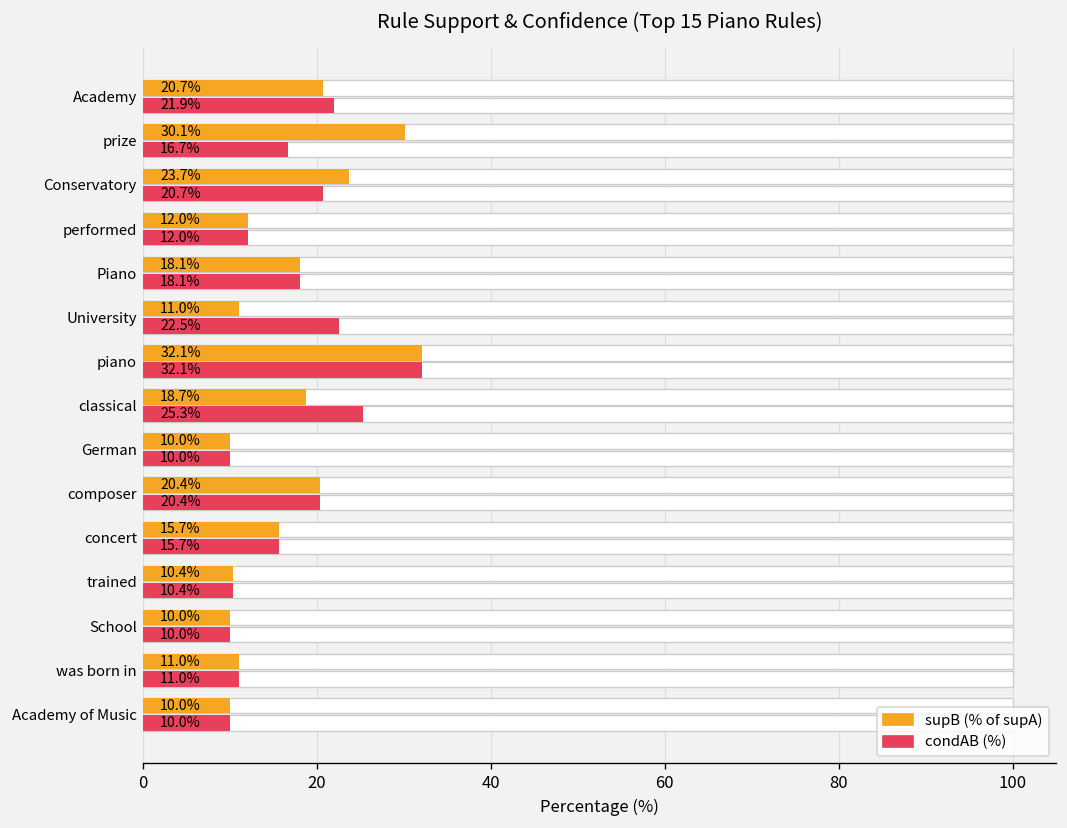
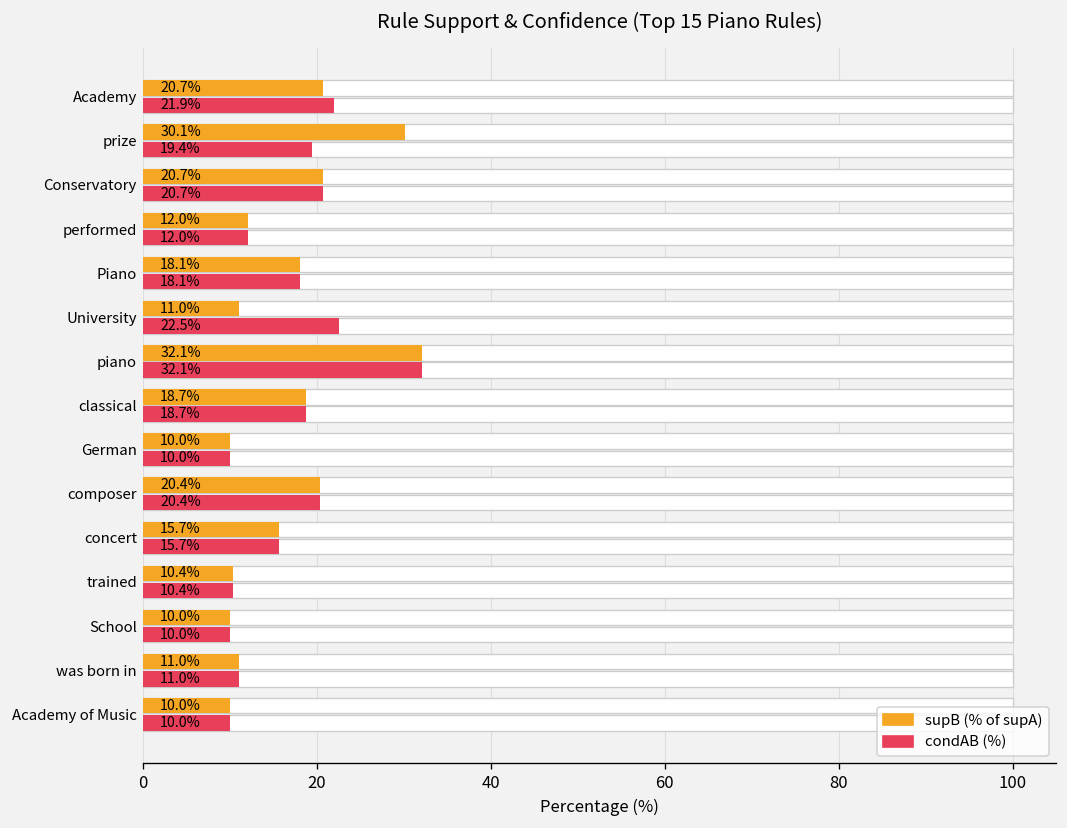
condAB (%), prize: 16.7% -> 19.4%
supB (% of supA), Conservatory: 23.7% -> 20.7%
condAB (%), classical: 25.3% -> 18.7%
